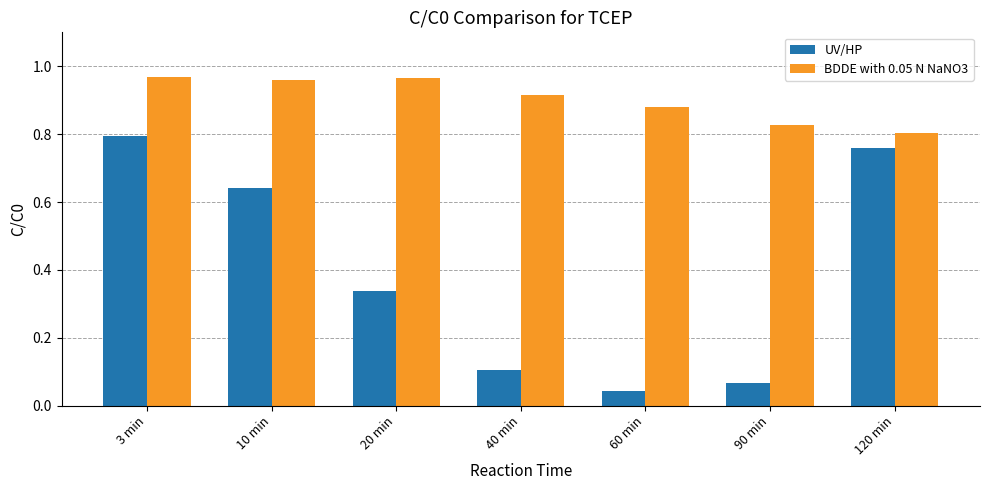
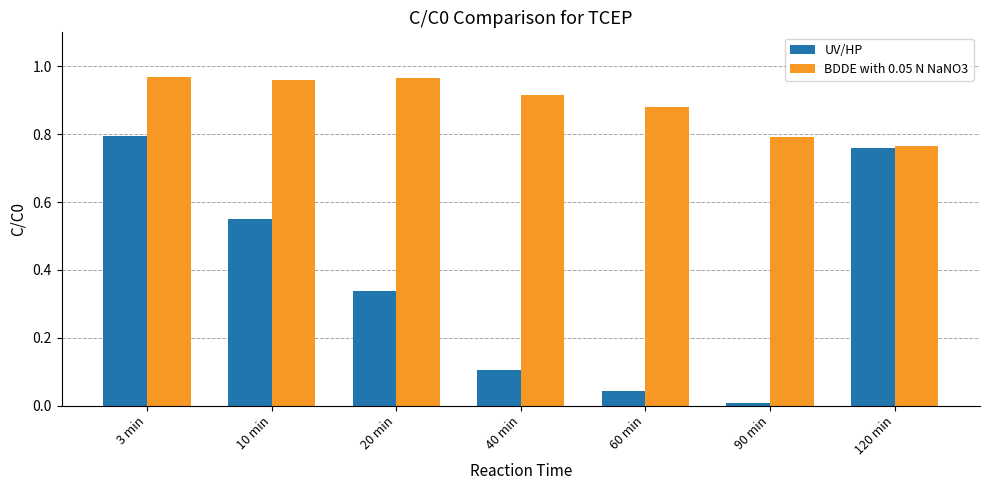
UV/HP, 10 min: 0.64 -> 0.55
UV/HP, 90 min: 0.07 -> 0.01
BDDE with 0.05 N NaNO3, 90 min: 0.83 -> 0.79
BDDE with 0.05 N NaNO3, 120 min: 0.80 -> 0.77
